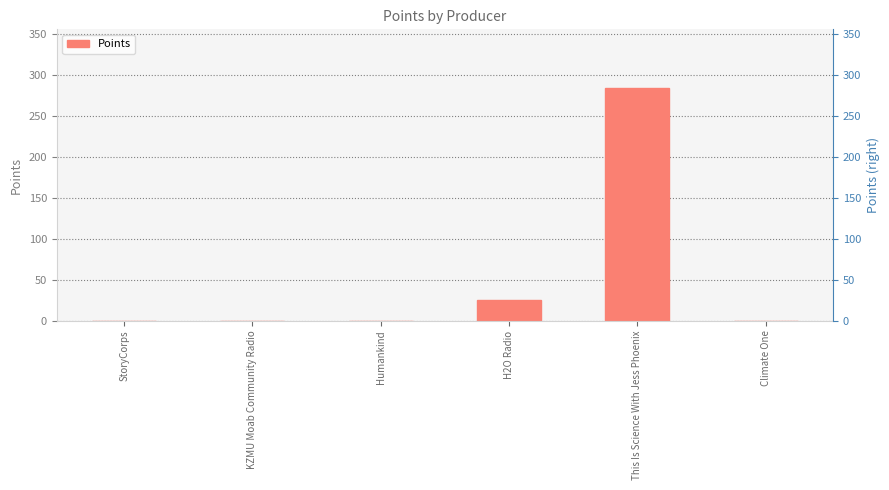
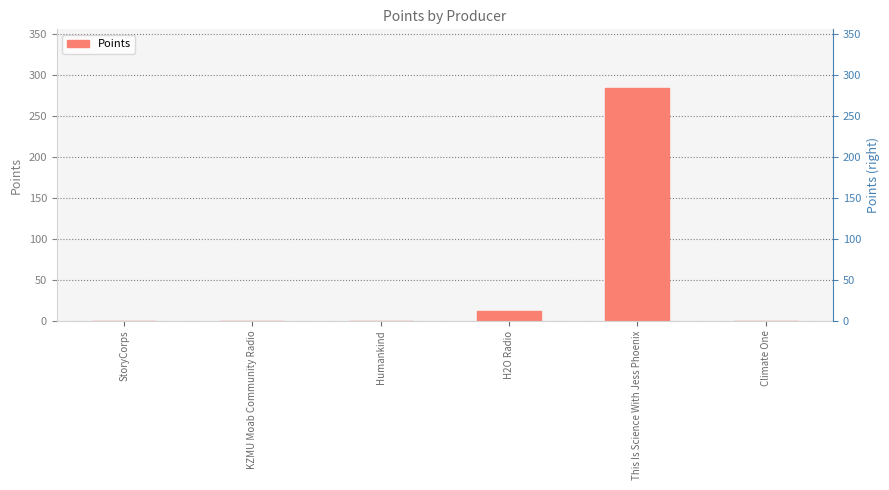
H2O Radio: 30 -> 10
